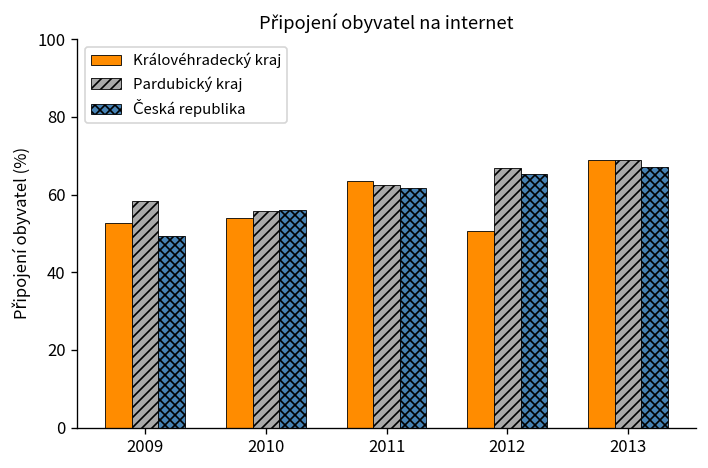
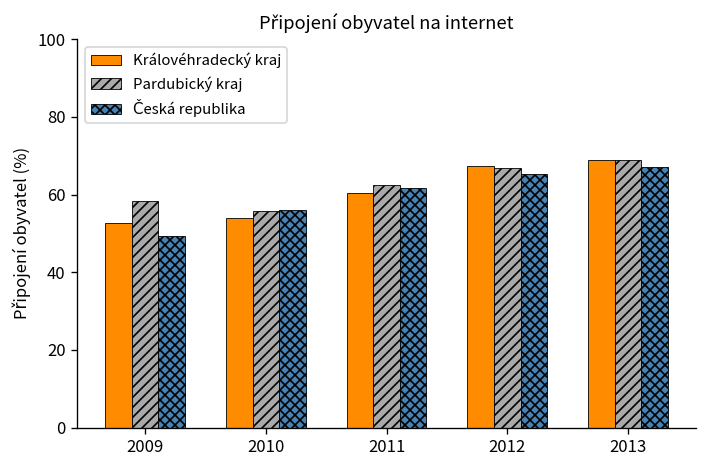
Královéhradecký kraj, 2011: 63 -> 61
Královéhradecký kraj, 2012: 51 -> 67
